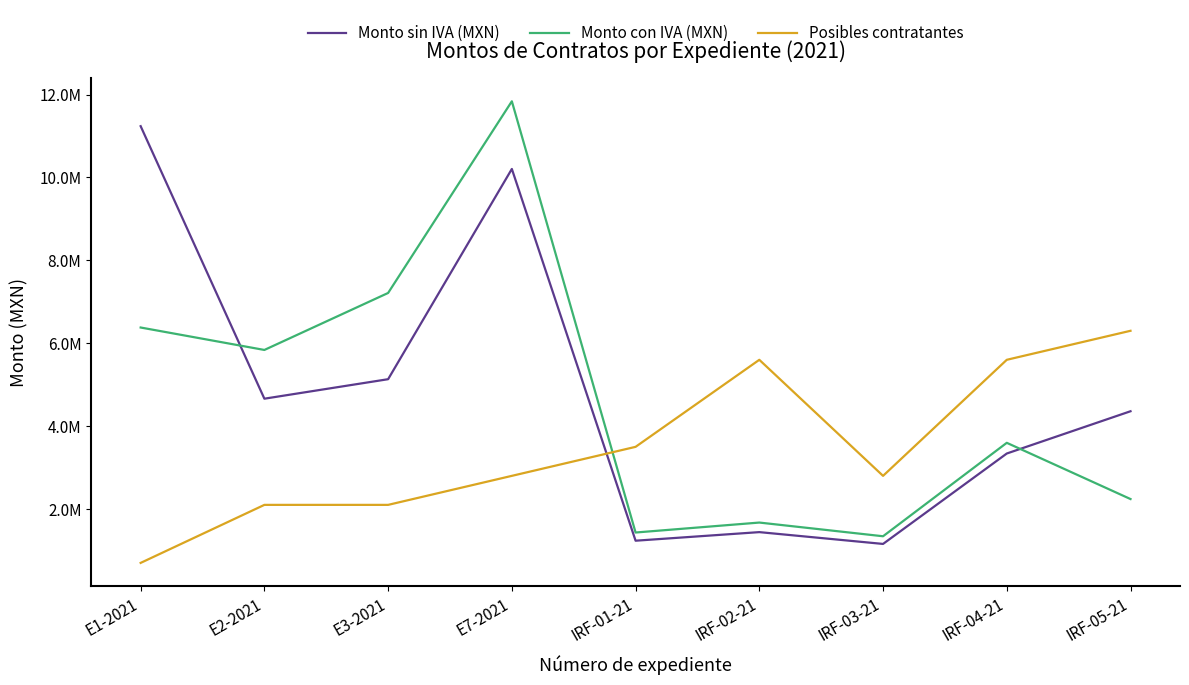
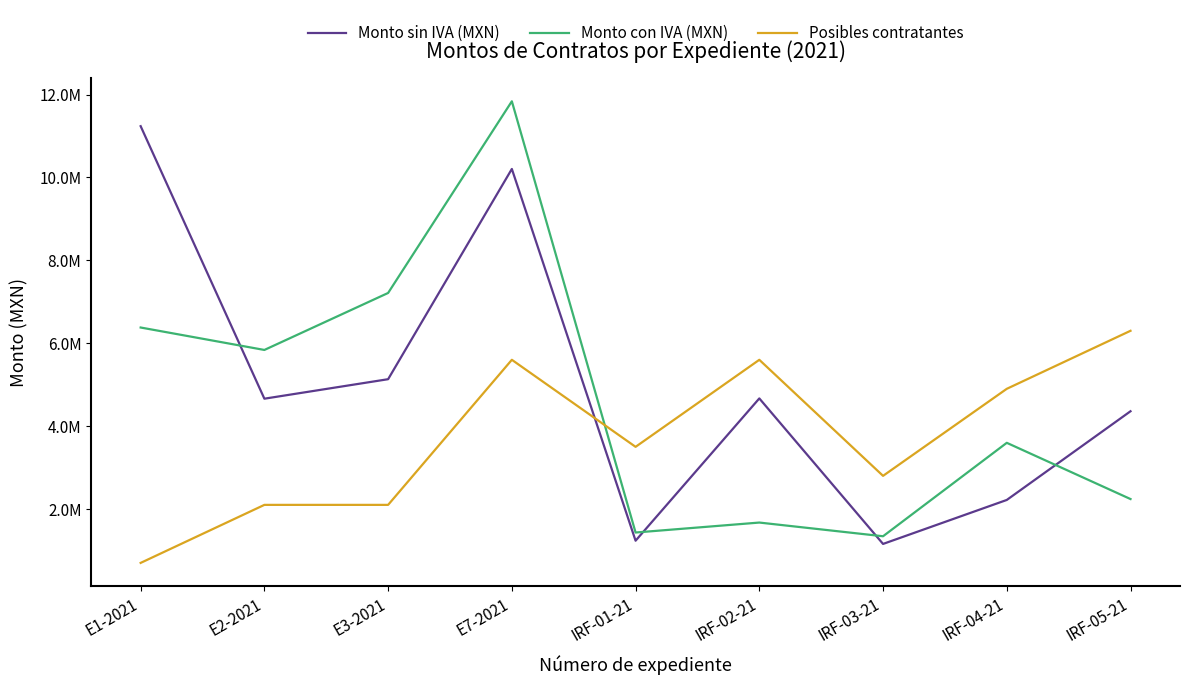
Posibles contratantes, E7-2021: 2800000 -> 5600000
Monto sin IVA (MXN), IRF-02-21: 1400000 -> 4700000
Monto sin IVA (MXN), IRF-04-21: 3300000 -> 2200000
Posibles contratantes, IRF-04-21: 5600000 -> 4900000
